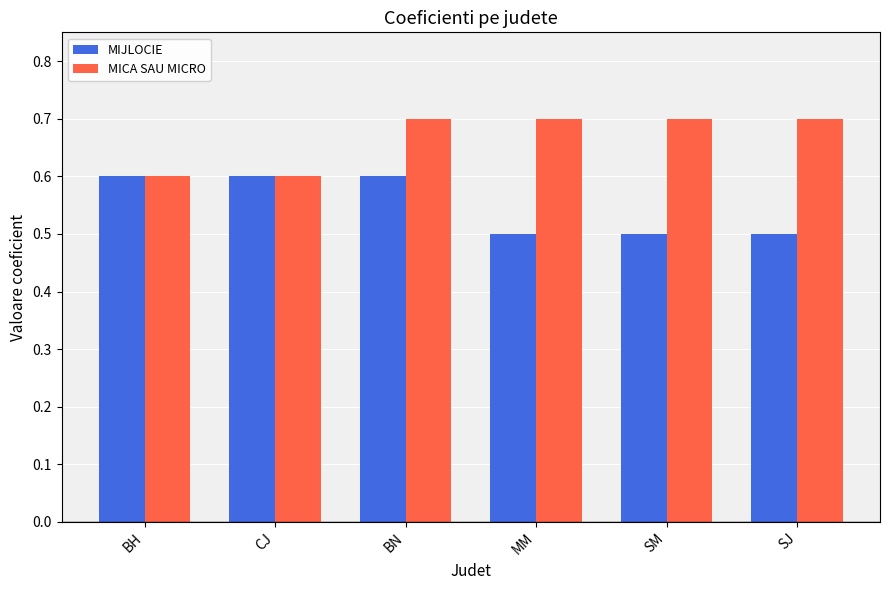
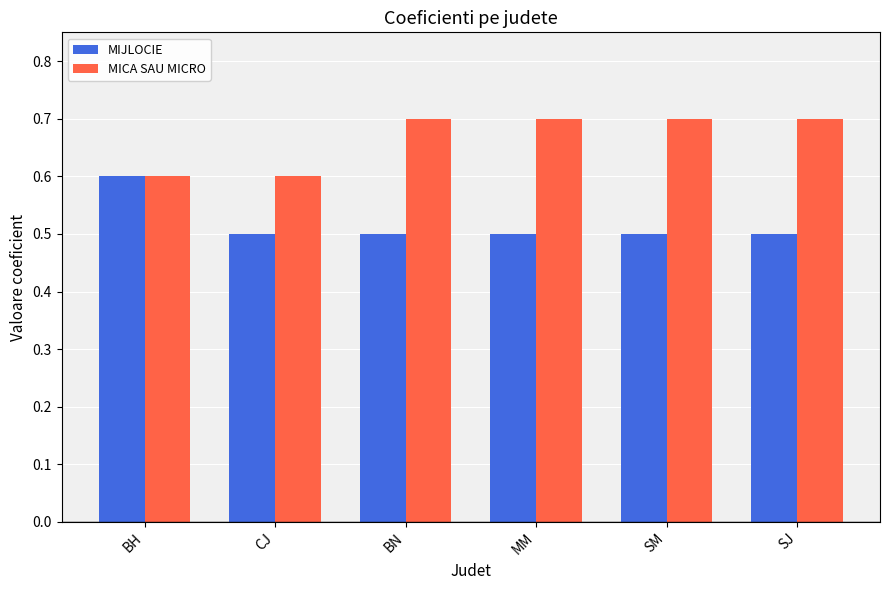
MIJLOCIE, CJ: 0.6 -> 0.5
MIJLOCIE, BN: 0.6 -> 0.5
